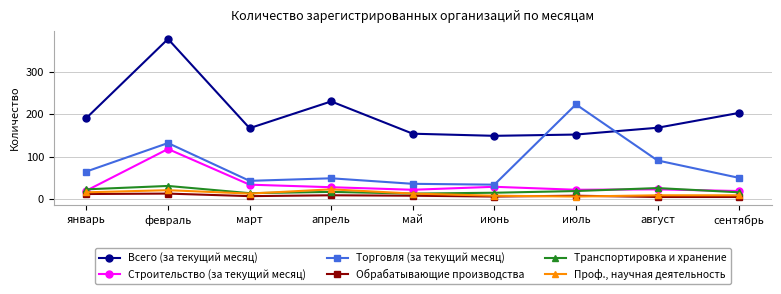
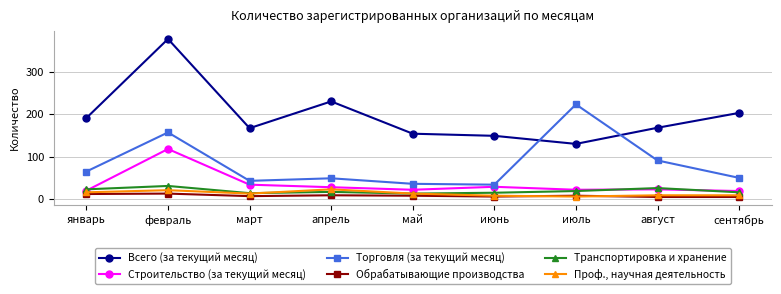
Торговля (за текущий месяц), февраль: 130 -> 160
Всего (за текущий месяц), июль: 150 -> 130
